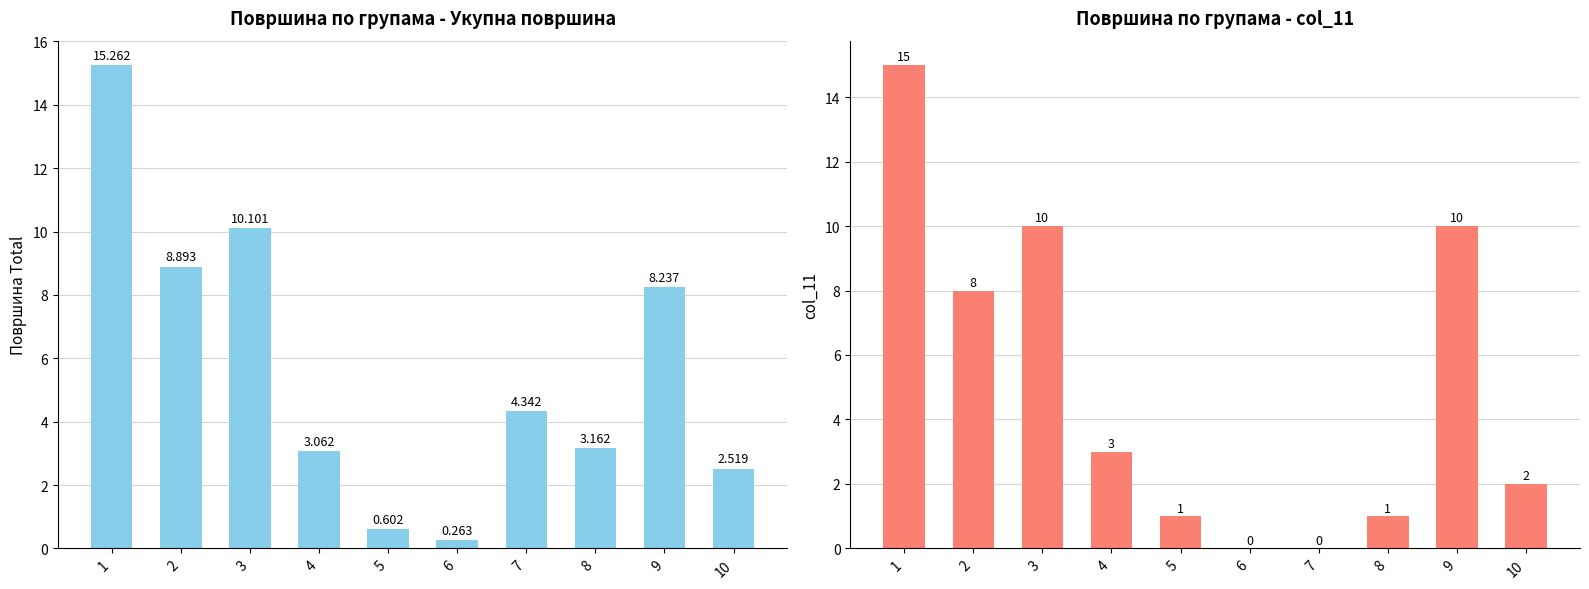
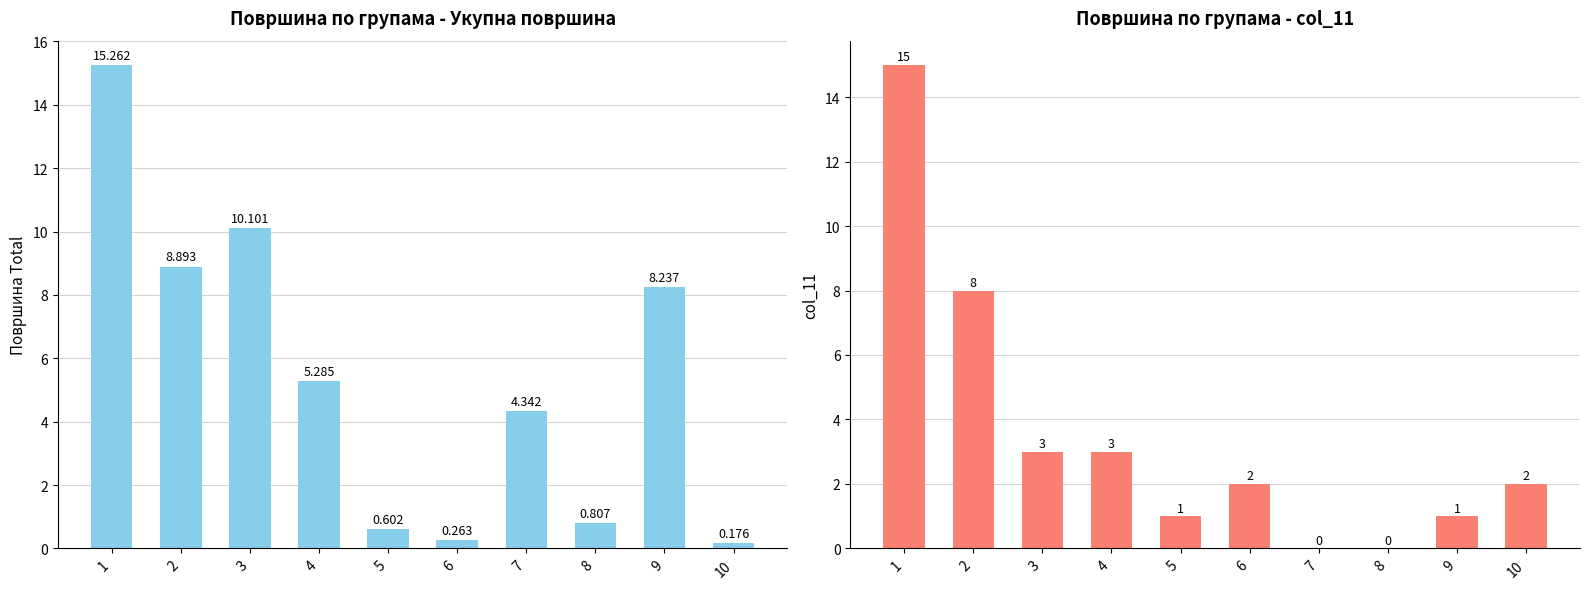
Површина по групама - Укупна површина, 4: 3.062 -> 5.285
Површина по групама - Укупна површина, 8: 3.162 -> 0.807
Површина по групама - Укупна површина, 10: 2.519 -> 0.176
Површина по групама - col_11, 3: 10 -> 3
Површина по групама - col_11, 6: 0 -> 2
Површина по групама - col_11, 8: 1 -> 0
Површина по групама - col_11, 9: 10 -> 1
